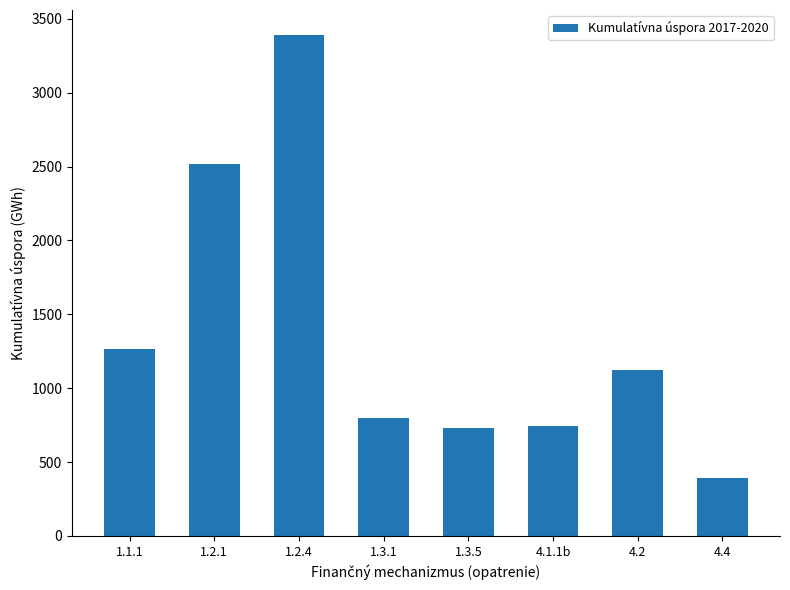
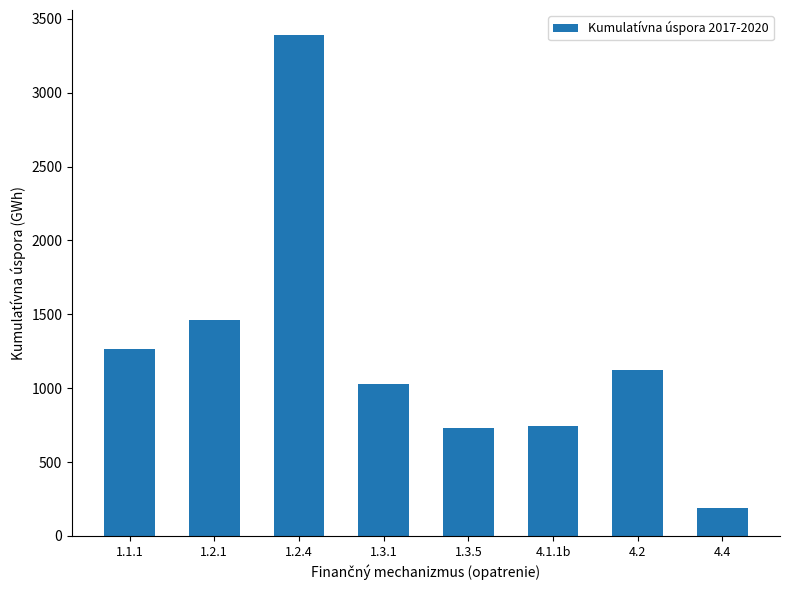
1.2.1: 2520 -> 1460
1.3.1: 800 -> 1030
4.4: 390 -> 190
